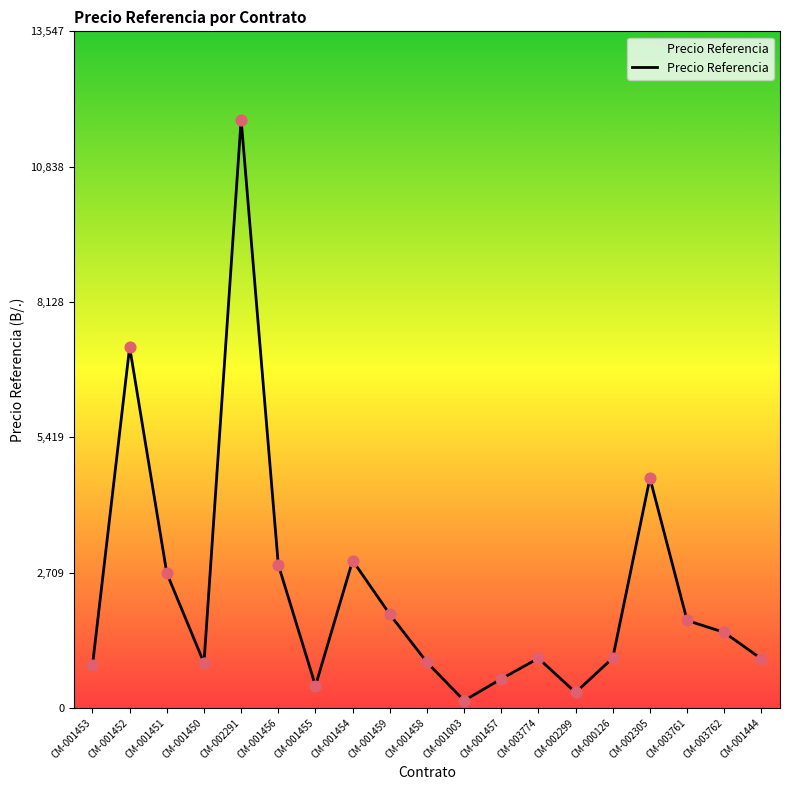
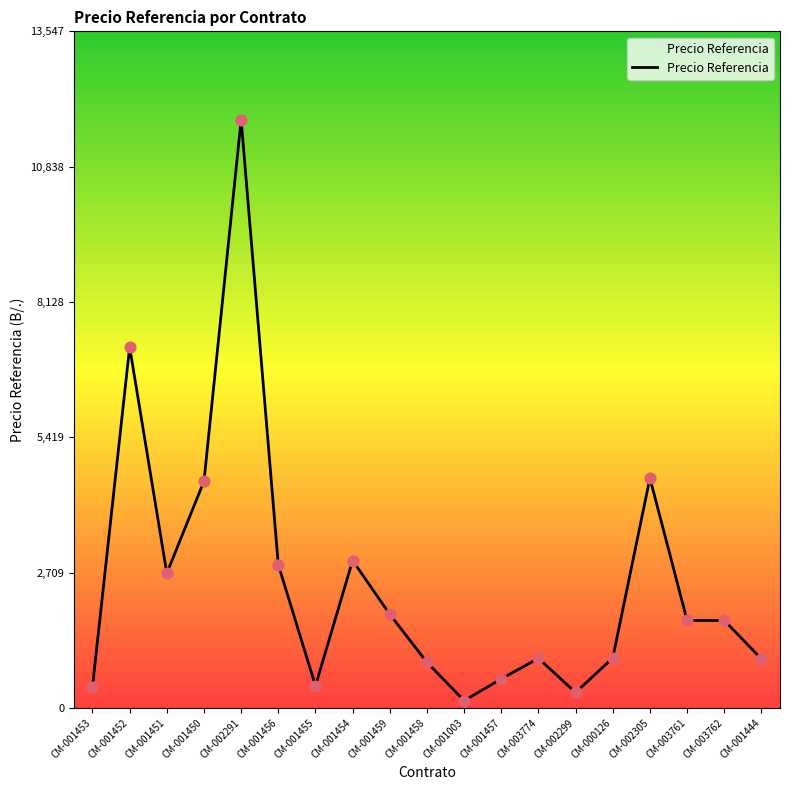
CM-001453: 900 -> 400
CM-001450: 900 -> 4,500
CM-003762: 1,500 -> 1,800
